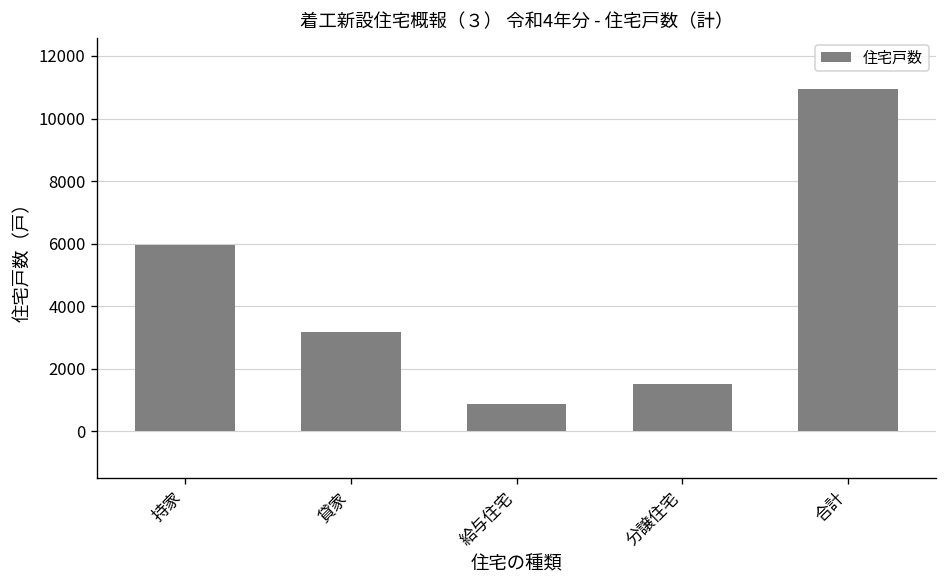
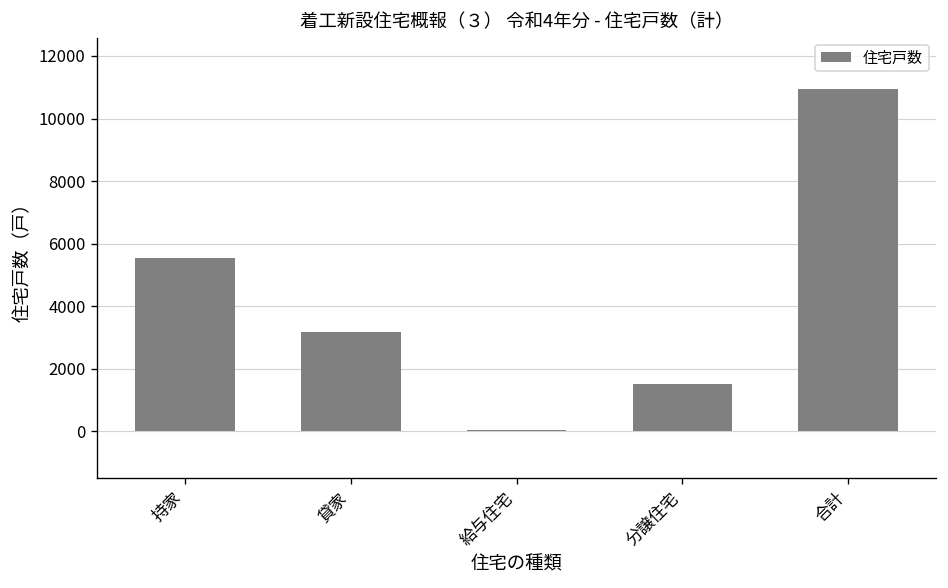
持家: 6000 -> 5500
給与住宅: 900 -> 0
